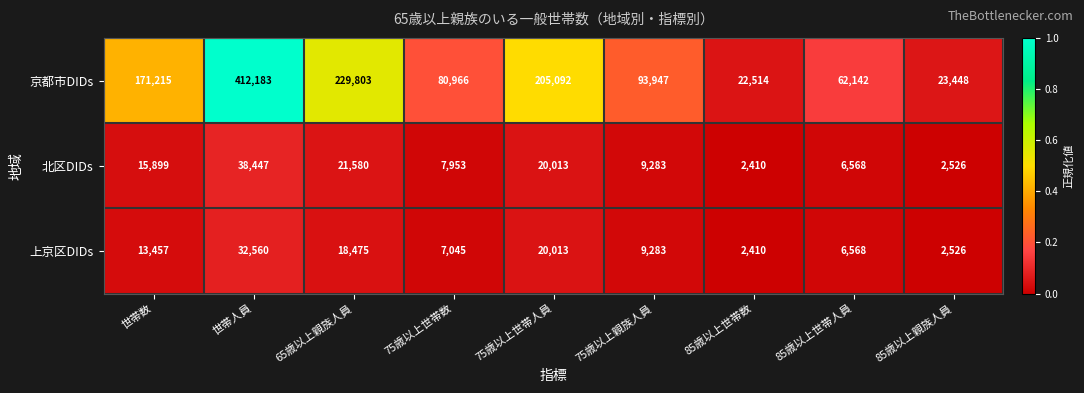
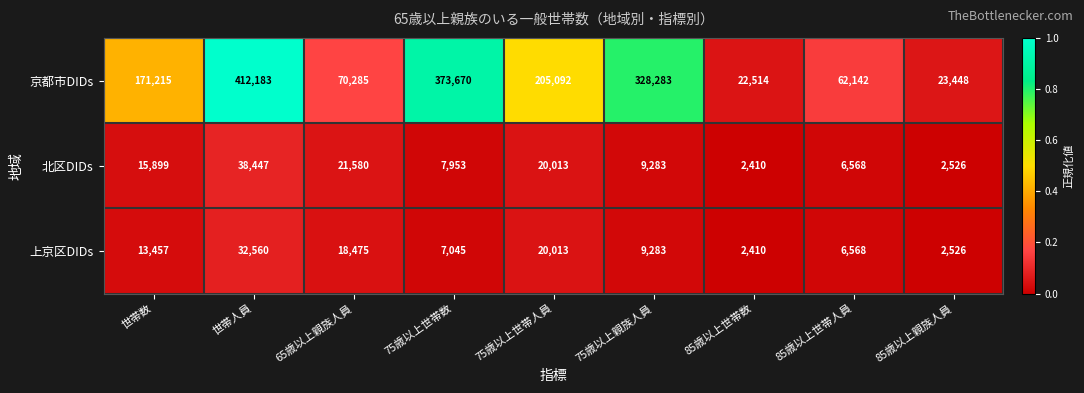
京都市DIDs, 65歳以上親族人員: 229,803 -> 70,285
京都市DIDs, 75歳以上世帯数: 80,966 -> 373,670
京都市DIDs, 75歳以上親族人員: 93,947 -> 328,283
